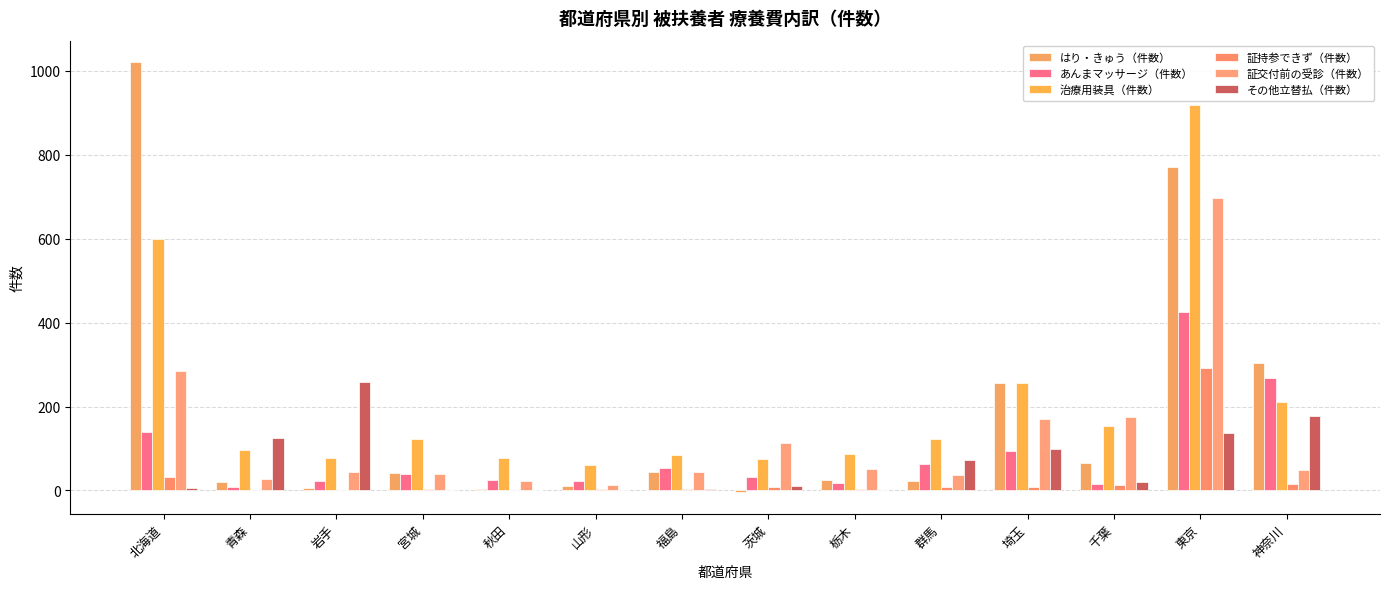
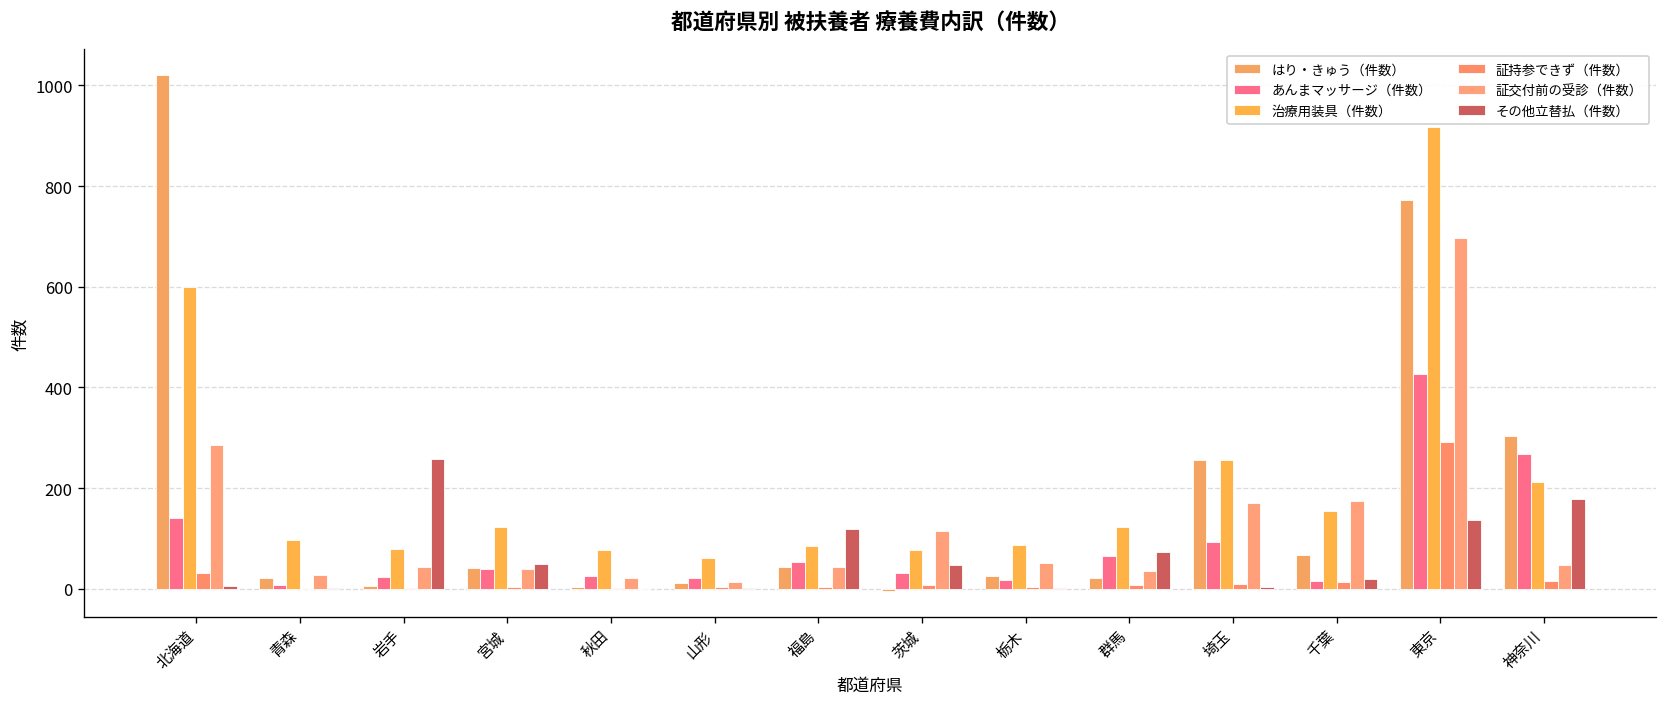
その他立替払（件数）, 青森: 120 -> 0
その他立替払（件数）, 宮城: 0 -> 50
その他立替払（件数）, 福島: 0 -> 120
その他立替払（件数）, 茨城: 10 -> 50
その他立替払（件数）, 埼玉: 100 -> 0
